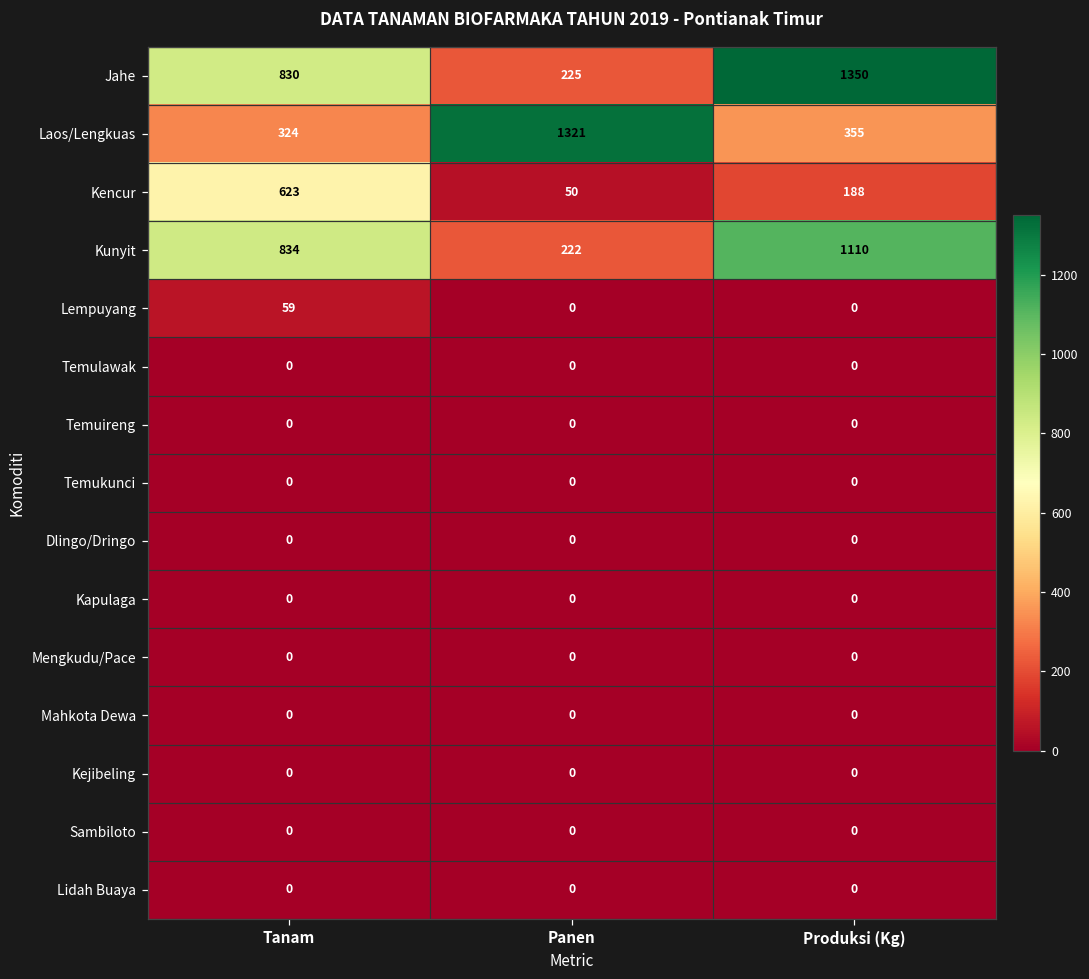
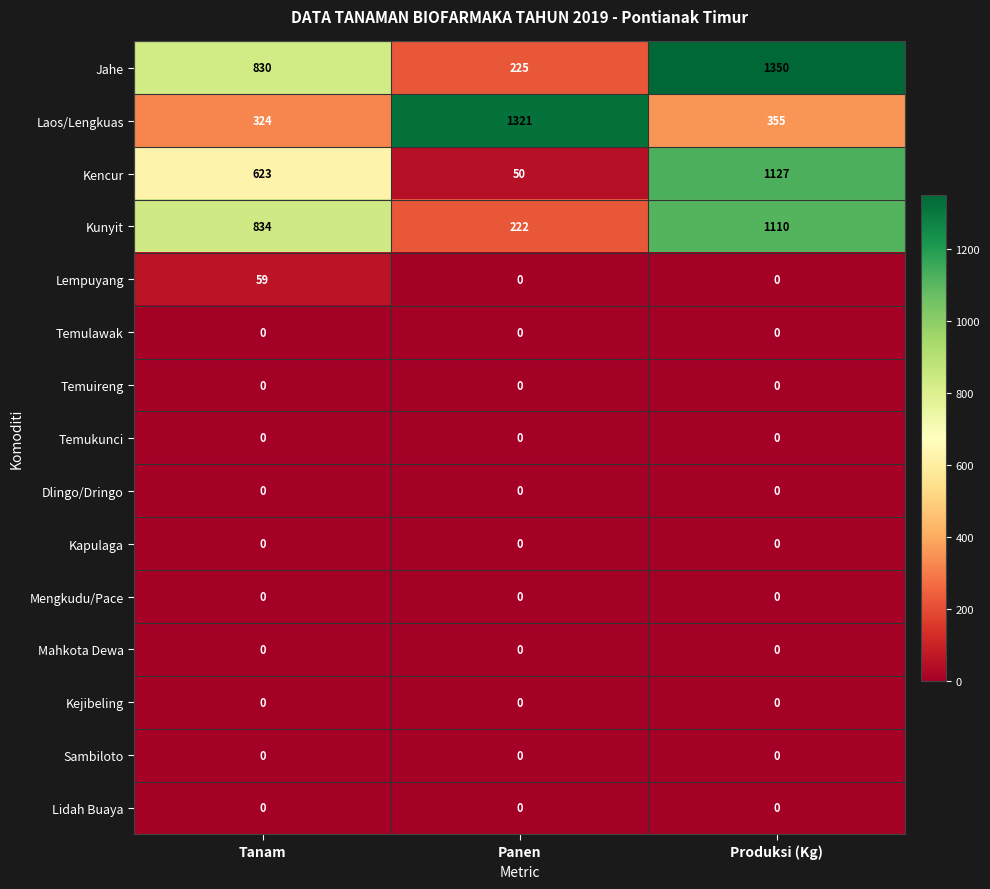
Kencur, Produksi (Kg): 188 -> 1127
